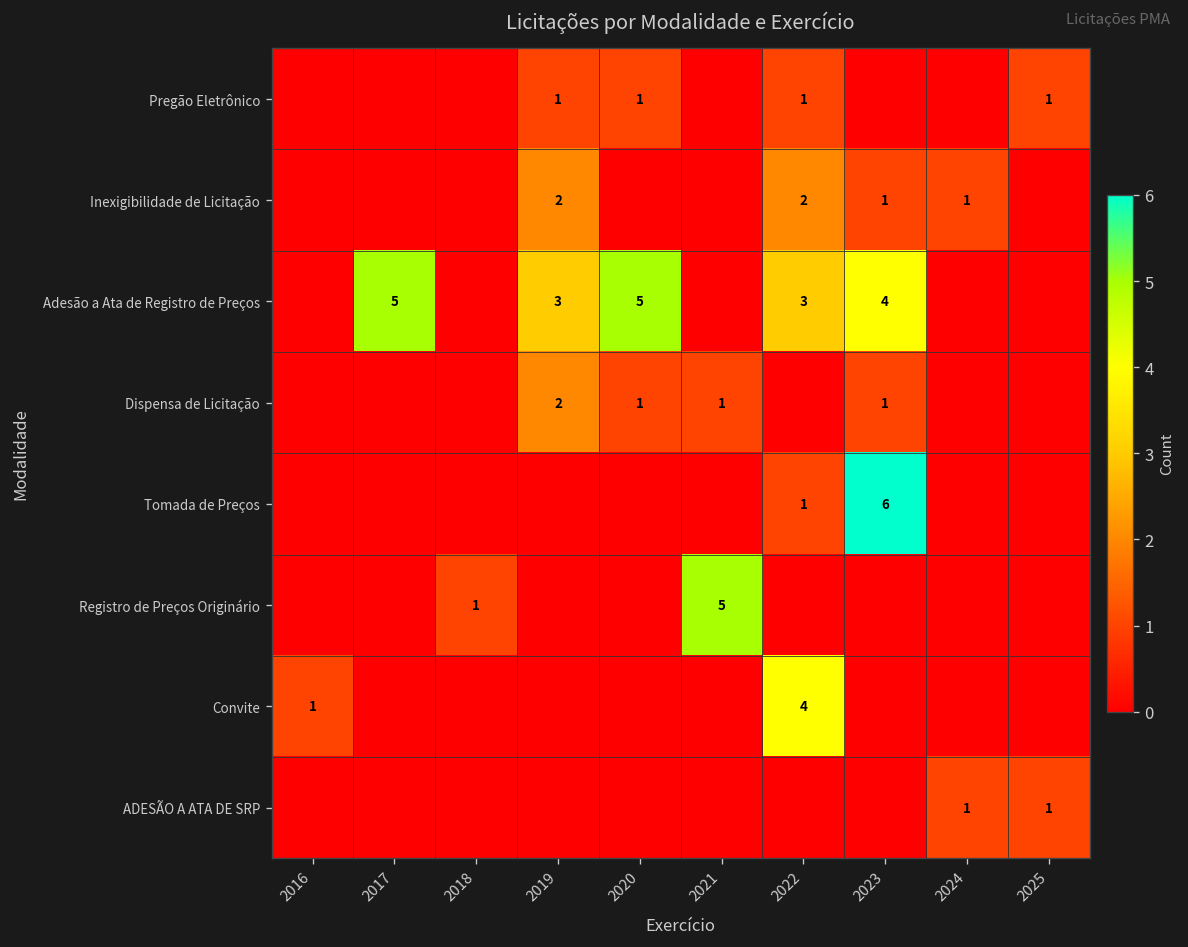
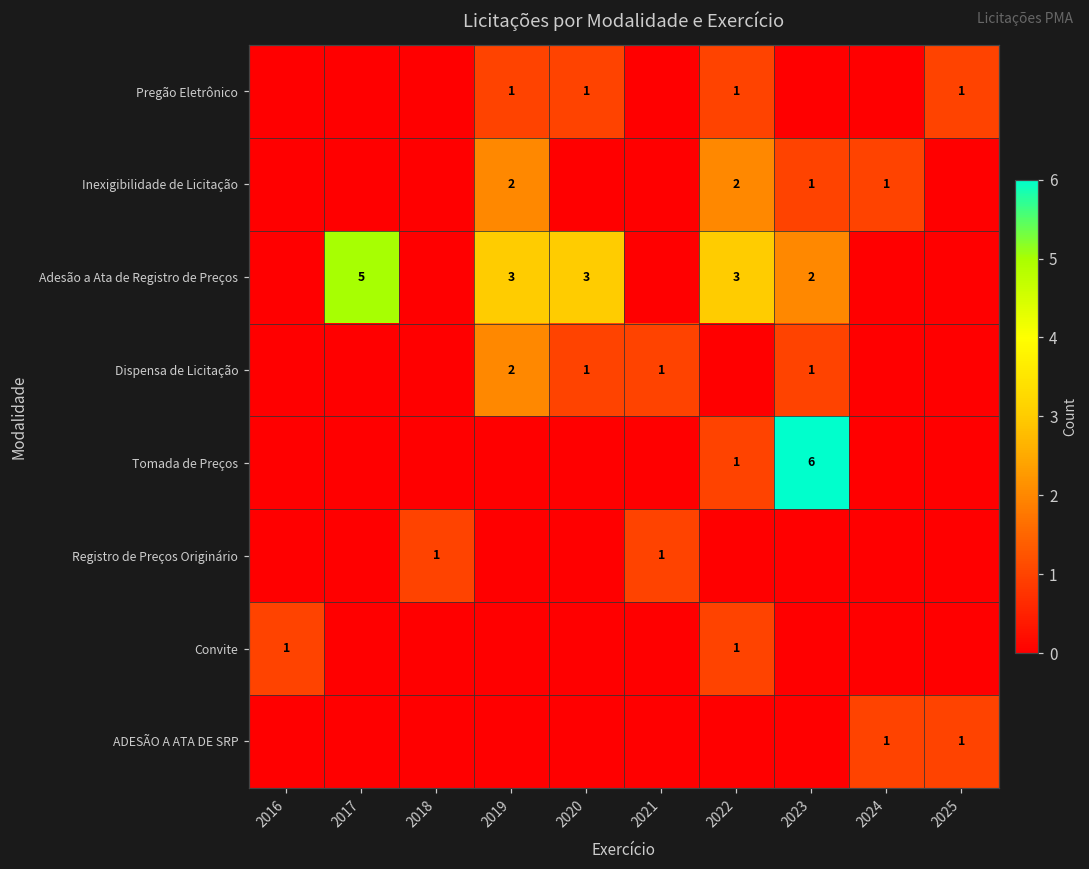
Adesão a Ata de Registro de Preços, 2020: 5 -> 3
Adesão a Ata de Registro de Preços, 2023: 4 -> 2
Registro de Preços Originário, 2021: 5 -> 1
Convite, 2022: 4 -> 1
